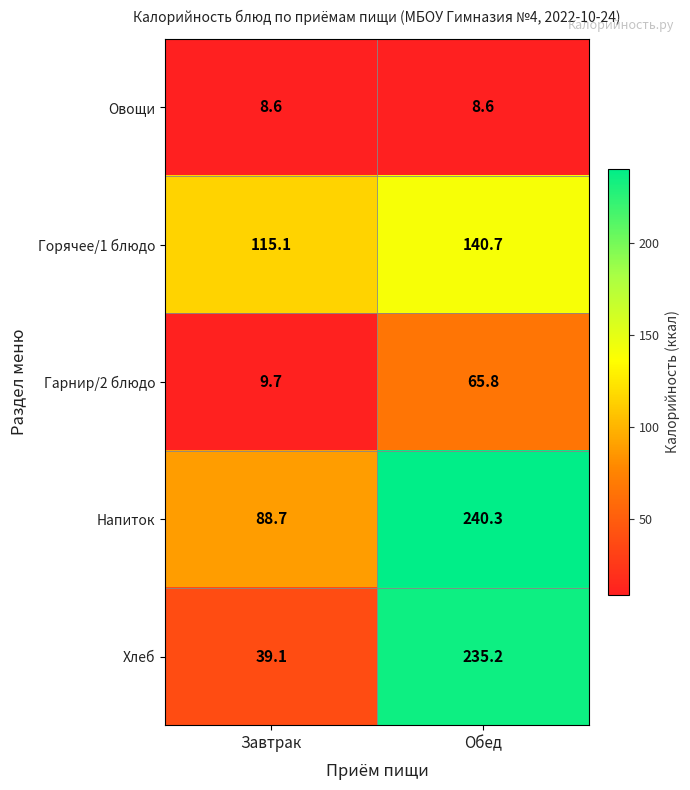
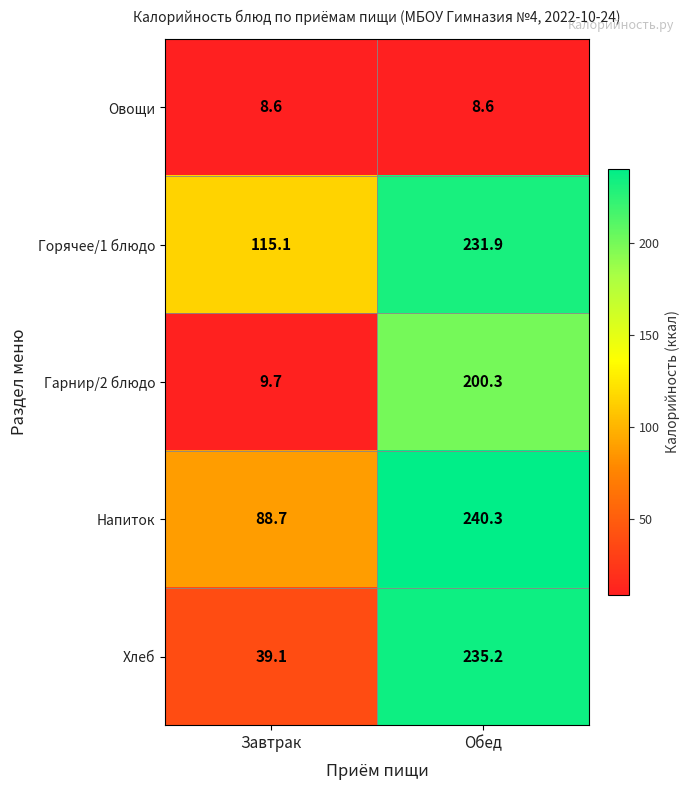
Горячее/1 блюдо, Обед: 140.7 -> 231.9
Гарнир/2 блюдо, Обед: 65.8 -> 200.3
